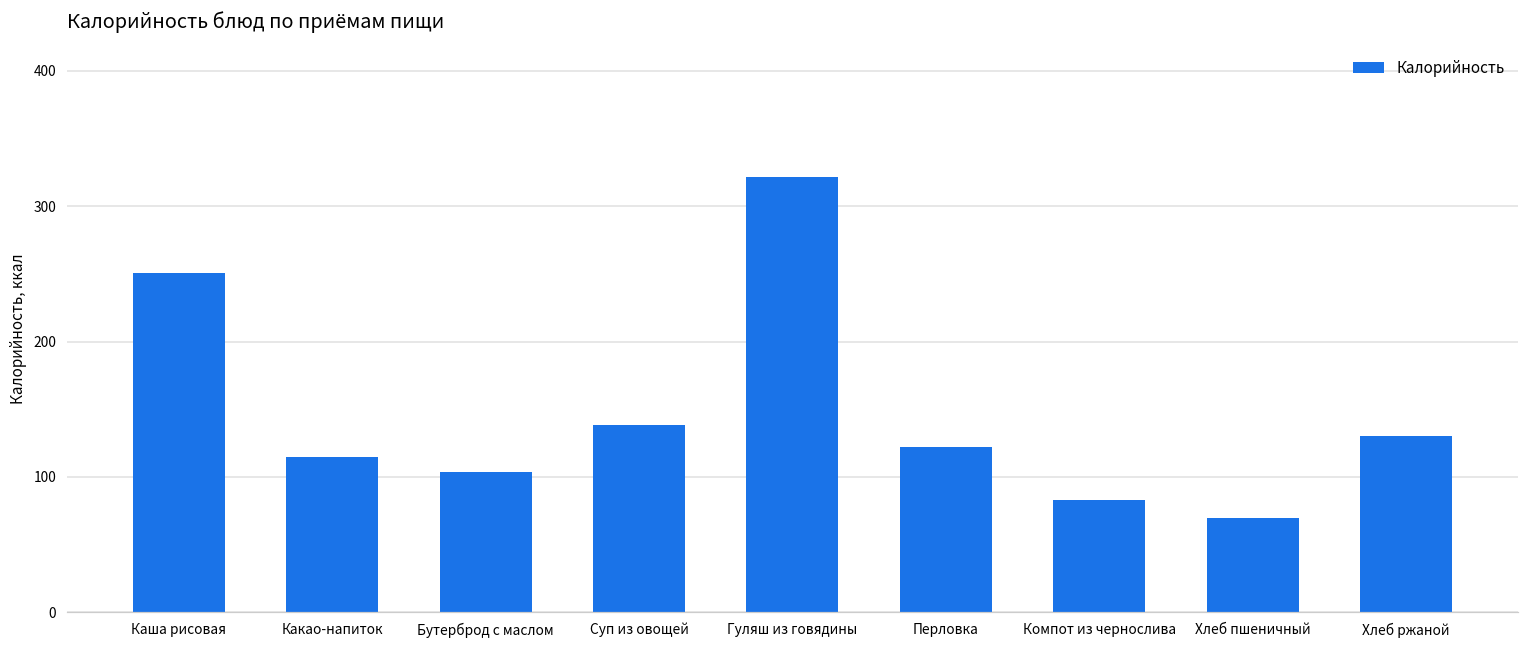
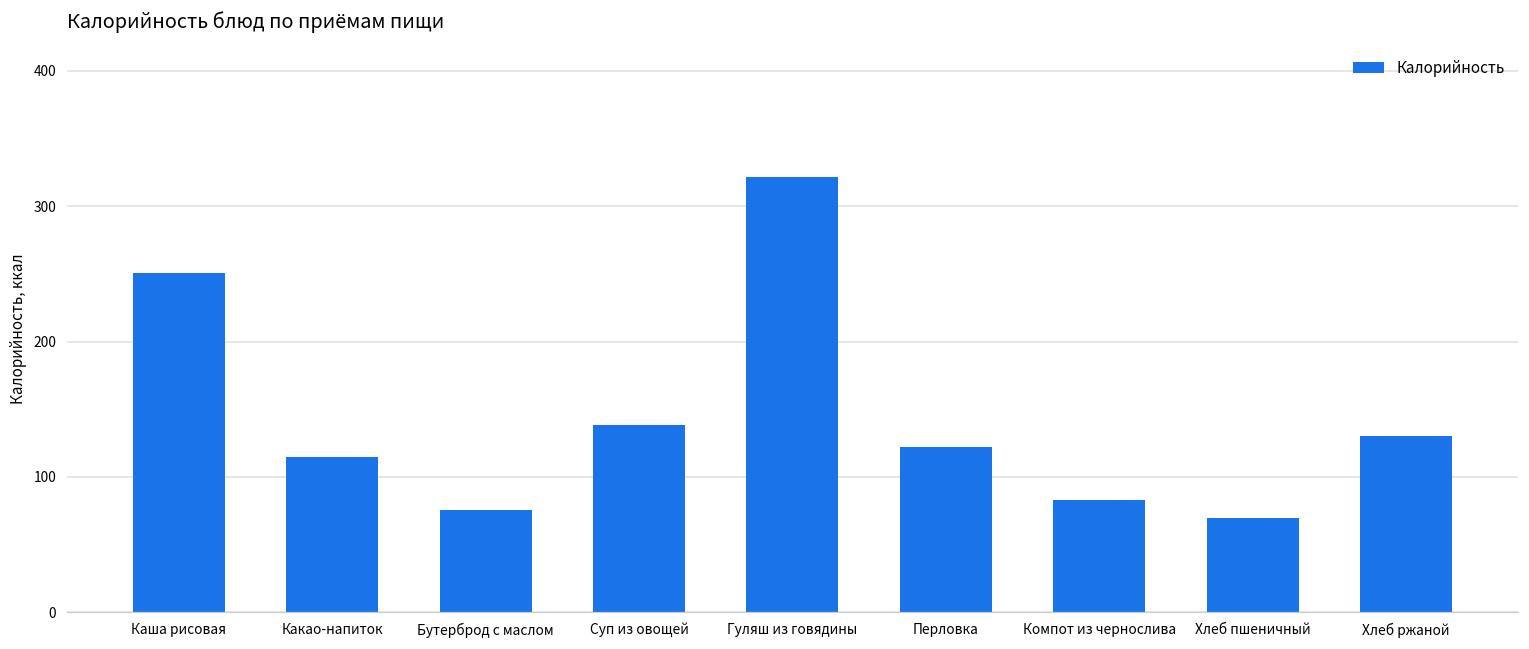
Бутерброд с маслом: 104 -> 76
